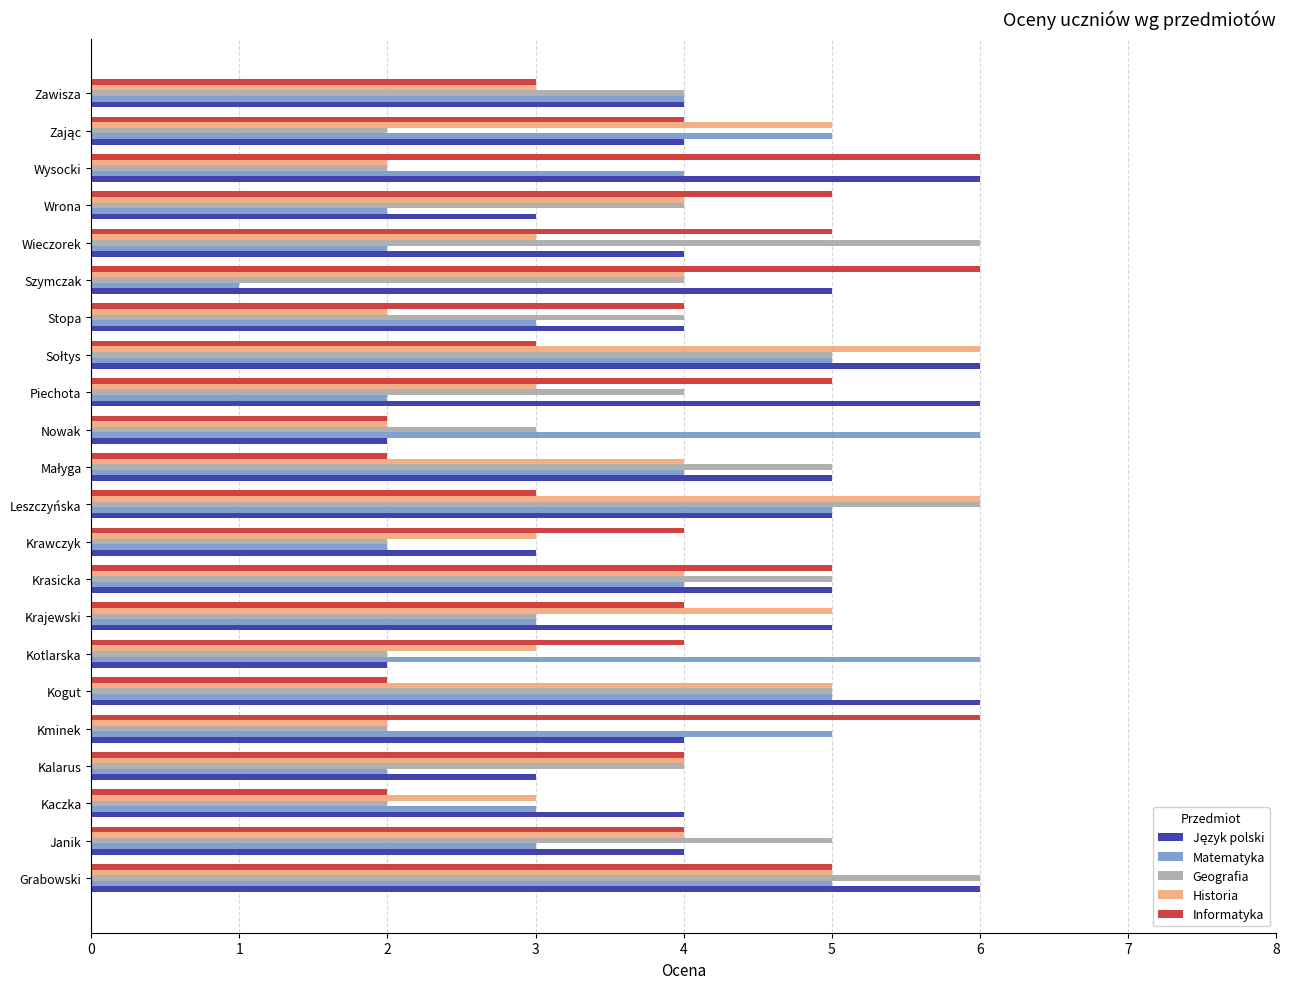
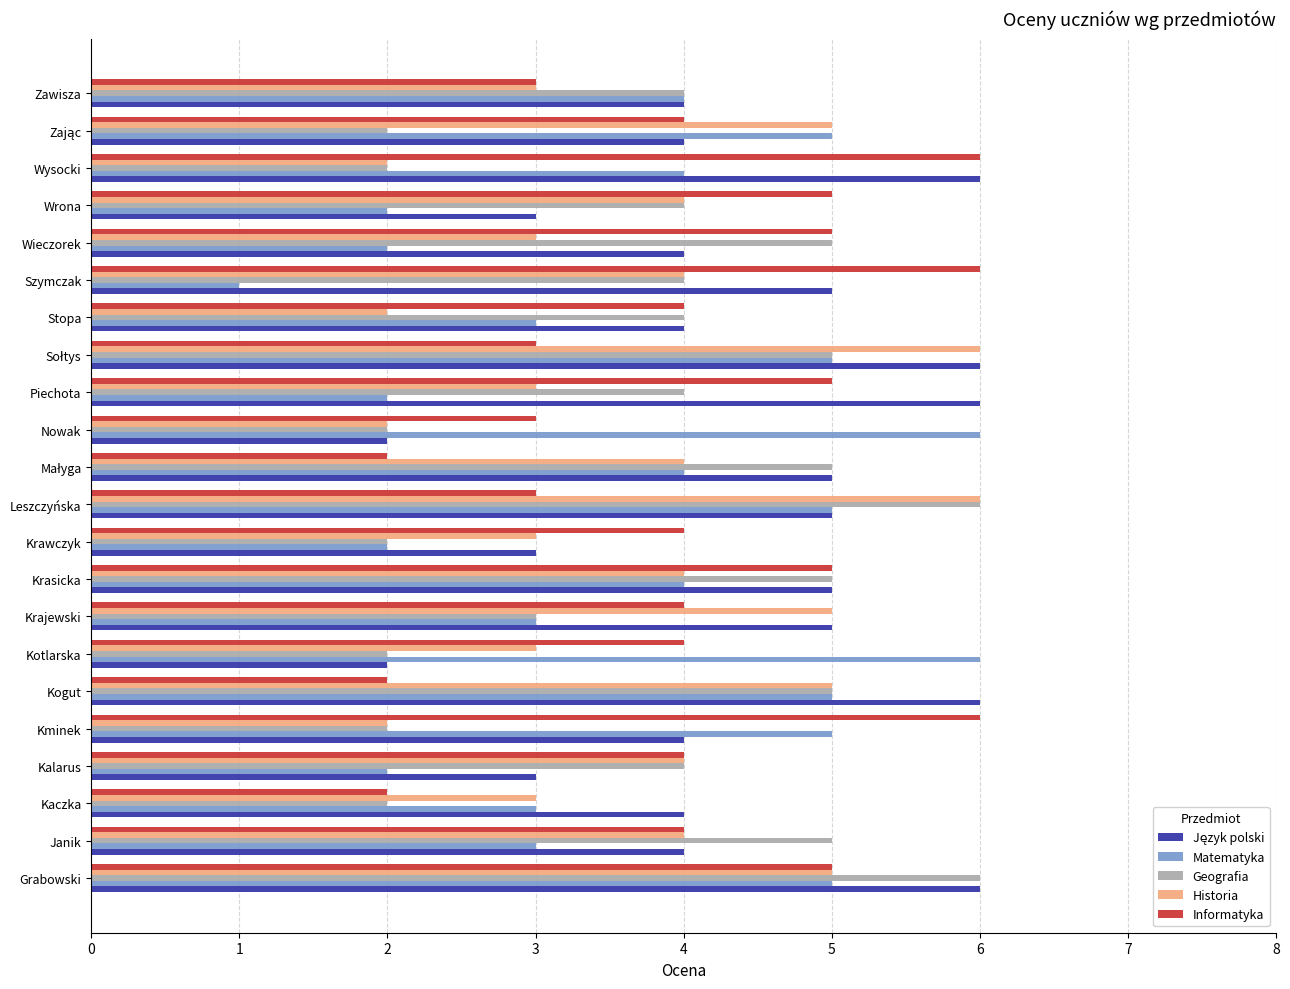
Geografia, Wieczorek: 6 -> 5
Informatyka, Nowak: 2 -> 3
Geografia, Nowak: 3 -> 2
